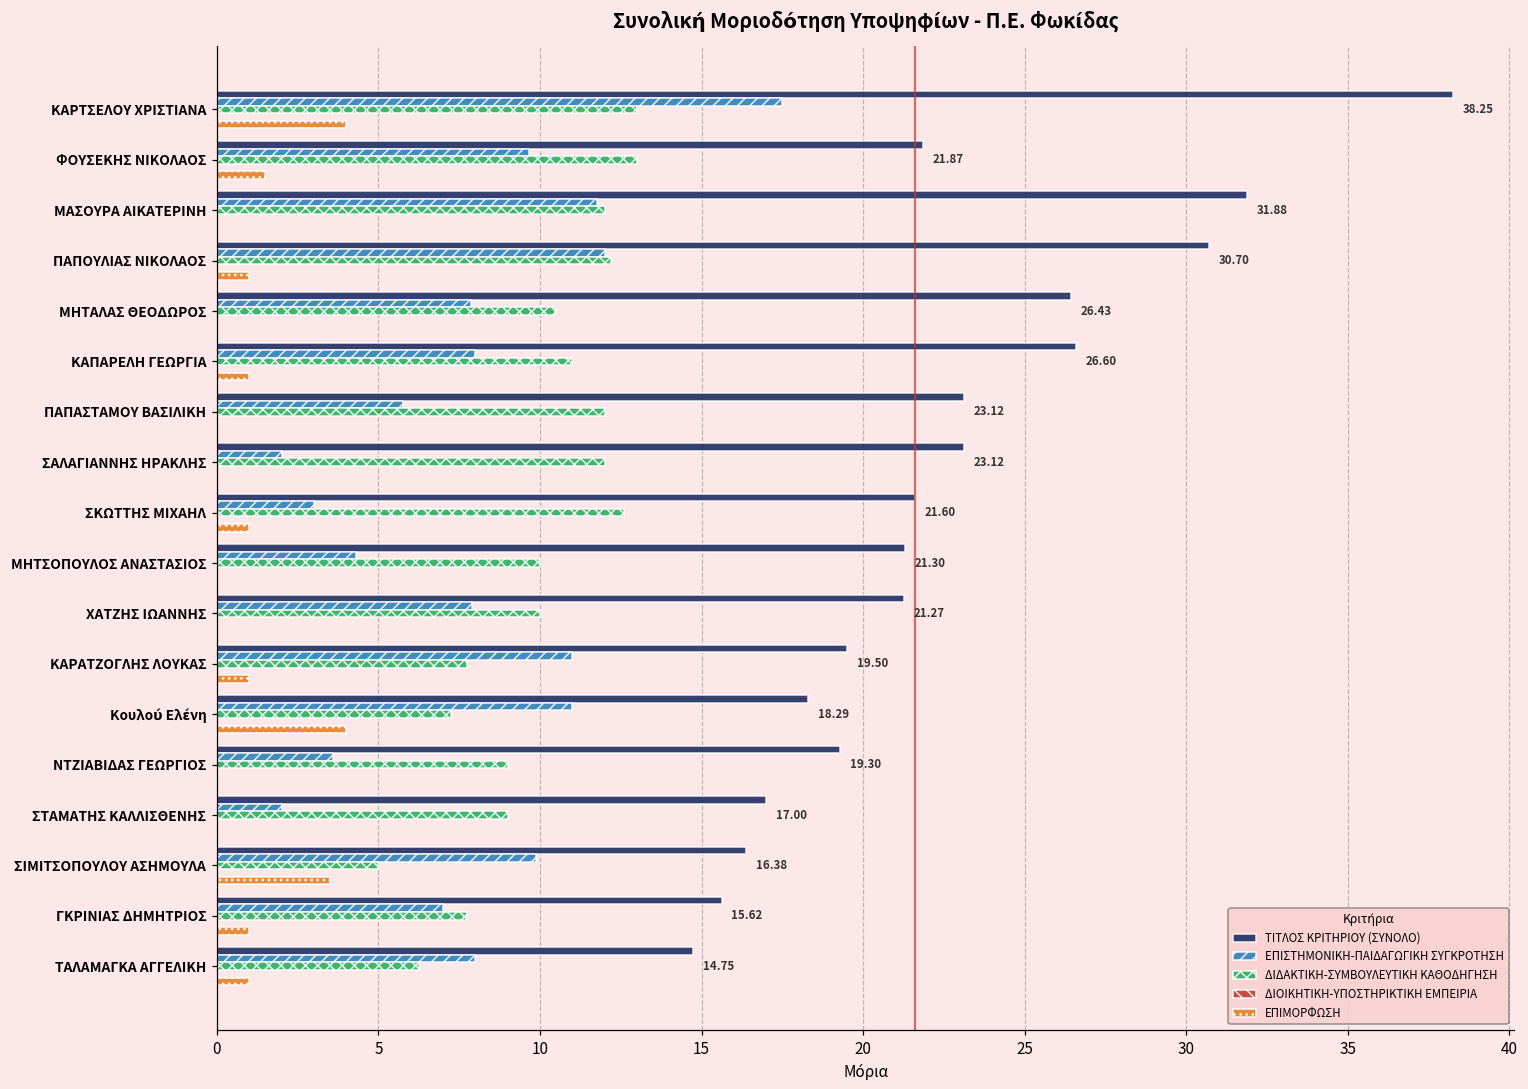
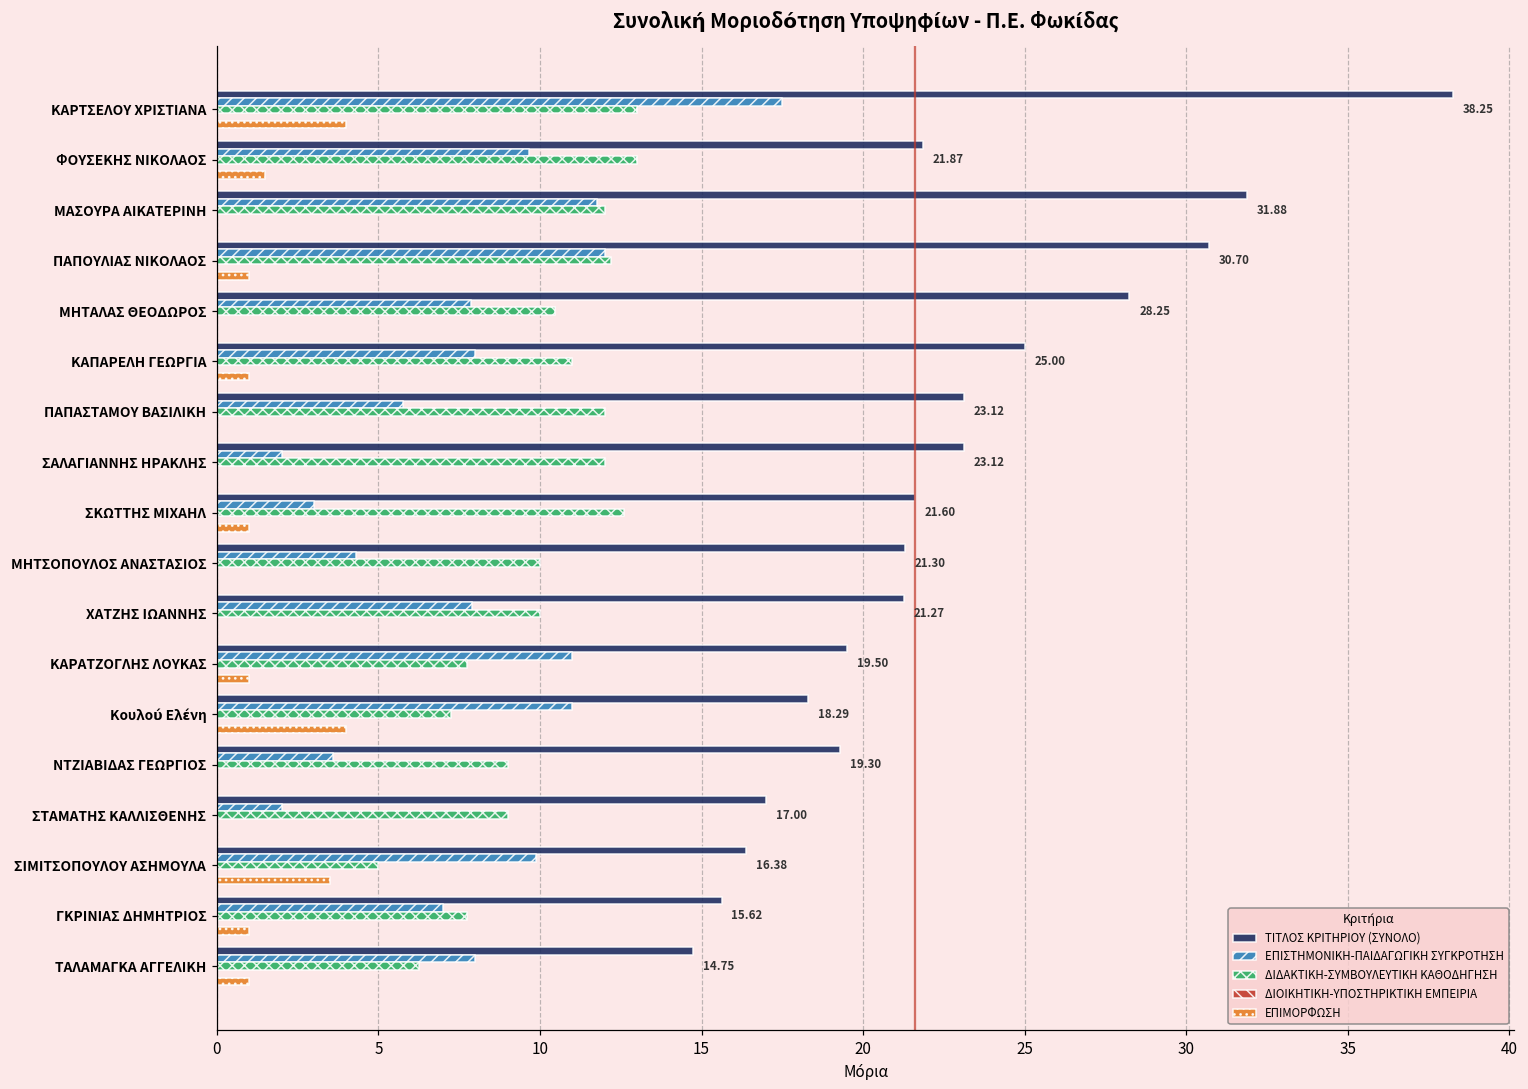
ΤΙΤΛΟΣ ΚΡΙΤΗΡΙΟΥ (ΣΥΝΟΛΟ), ΜΗΤΑΛΑΣ ΘΕΟΔΩΡΟΣ: 26.43 -> 28.25
ΤΙΤΛΟΣ ΚΡΙΤΗΡΙΟΥ (ΣΥΝΟΛΟ), ΚΑΠΑΡΕΛΗ ΓΕΩΡΓΙΑ: 26.60 -> 25.00
